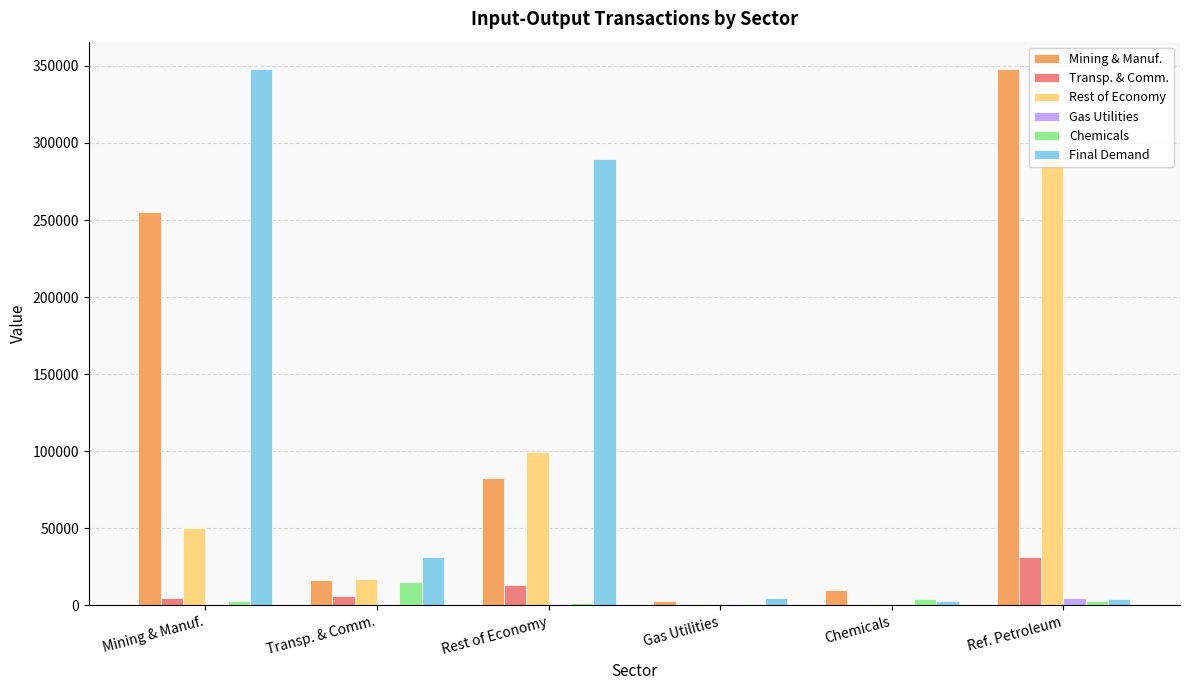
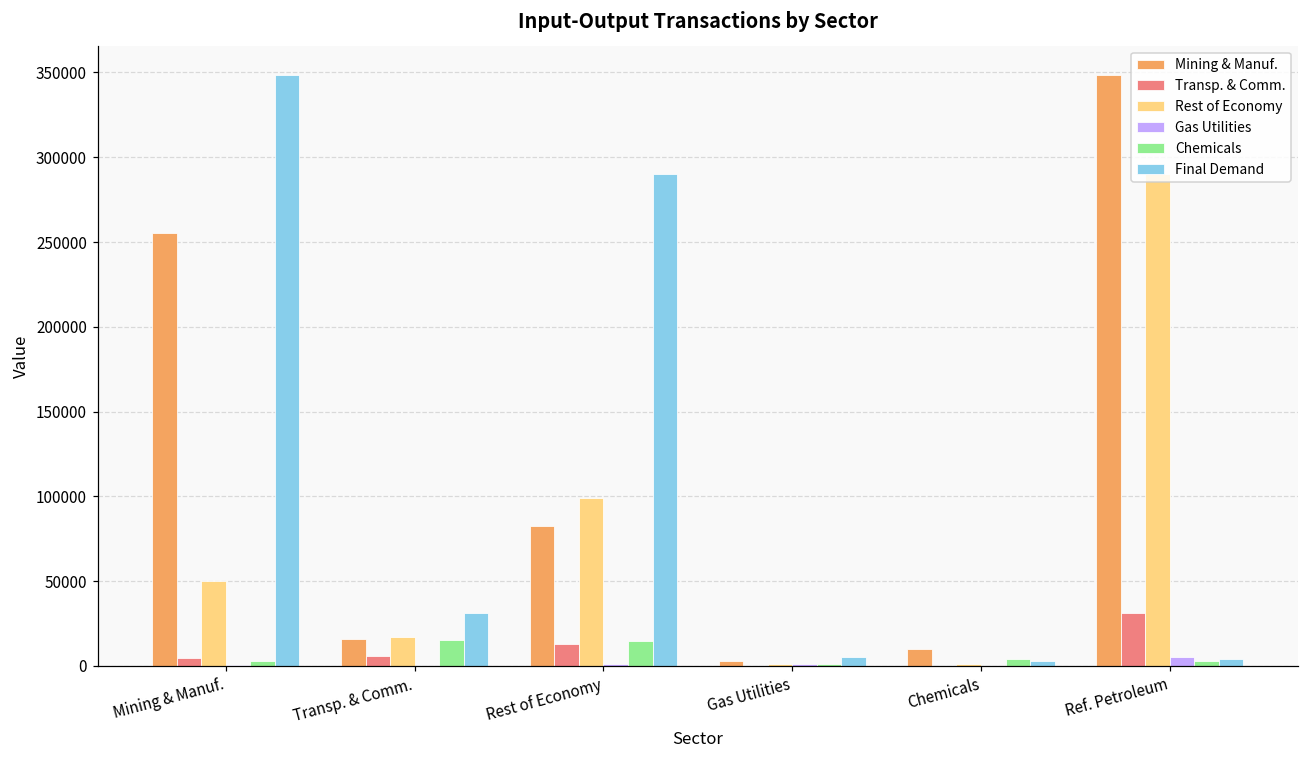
Chemicals, Rest of Economy: 1000 -> 15000
